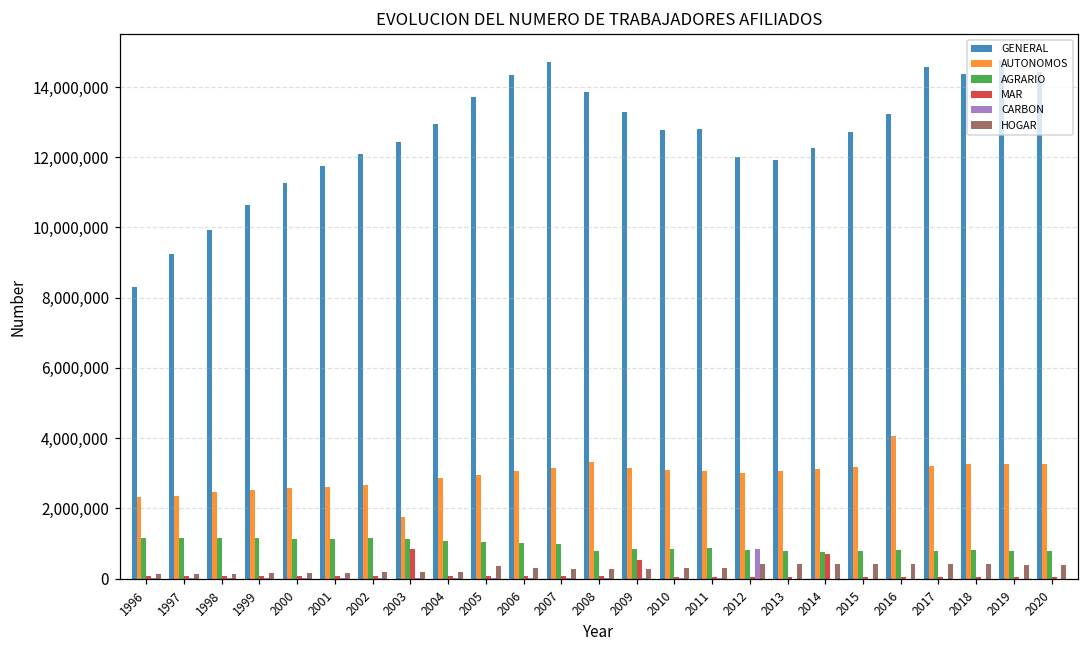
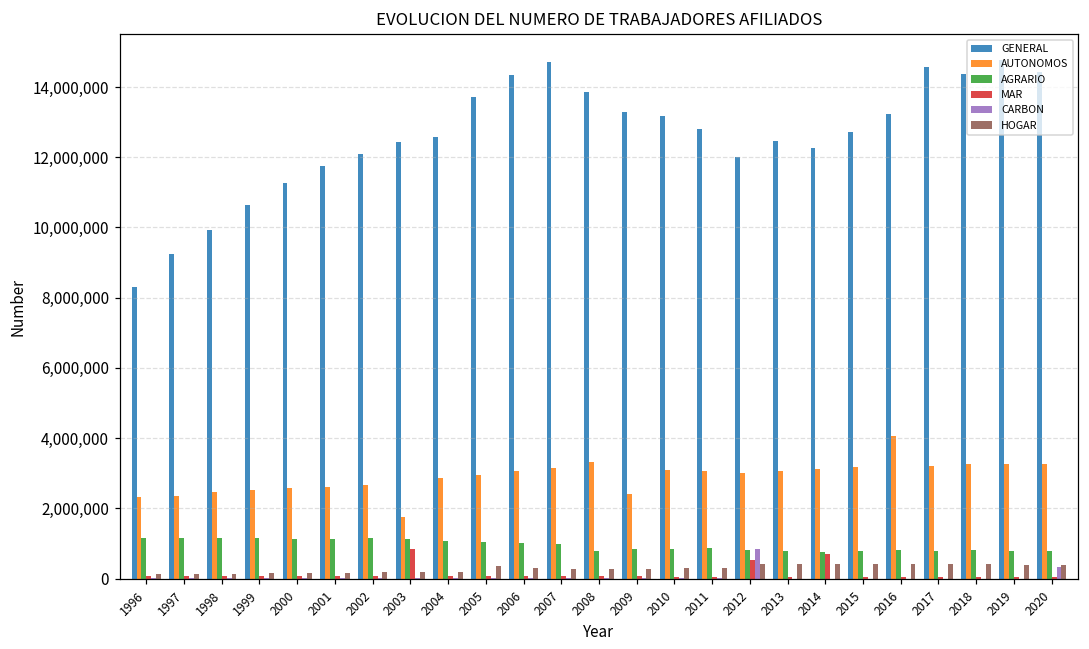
GENERAL, 2004: 12,900,000 -> 12,600,000
AUTONOMOS, 2009: 3,200,000 -> 2,400,000
MAR, 2009: 500,000 -> 100,000
GENERAL, 2010: 12,800,000 -> 13,200,000
MAR, 2012: 100,000 -> 500,000
GENERAL, 2013: 11,900,000 -> 12,500,000
CARBON, 2020: 0 -> 300,000
